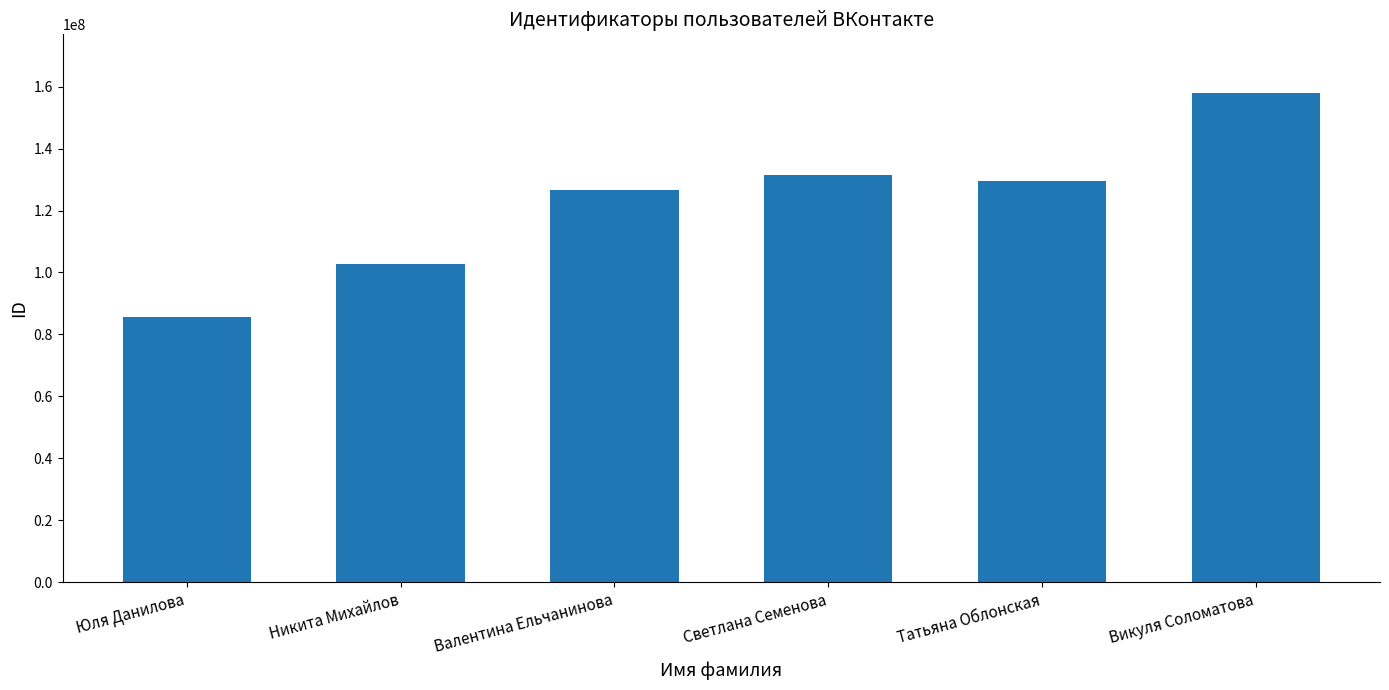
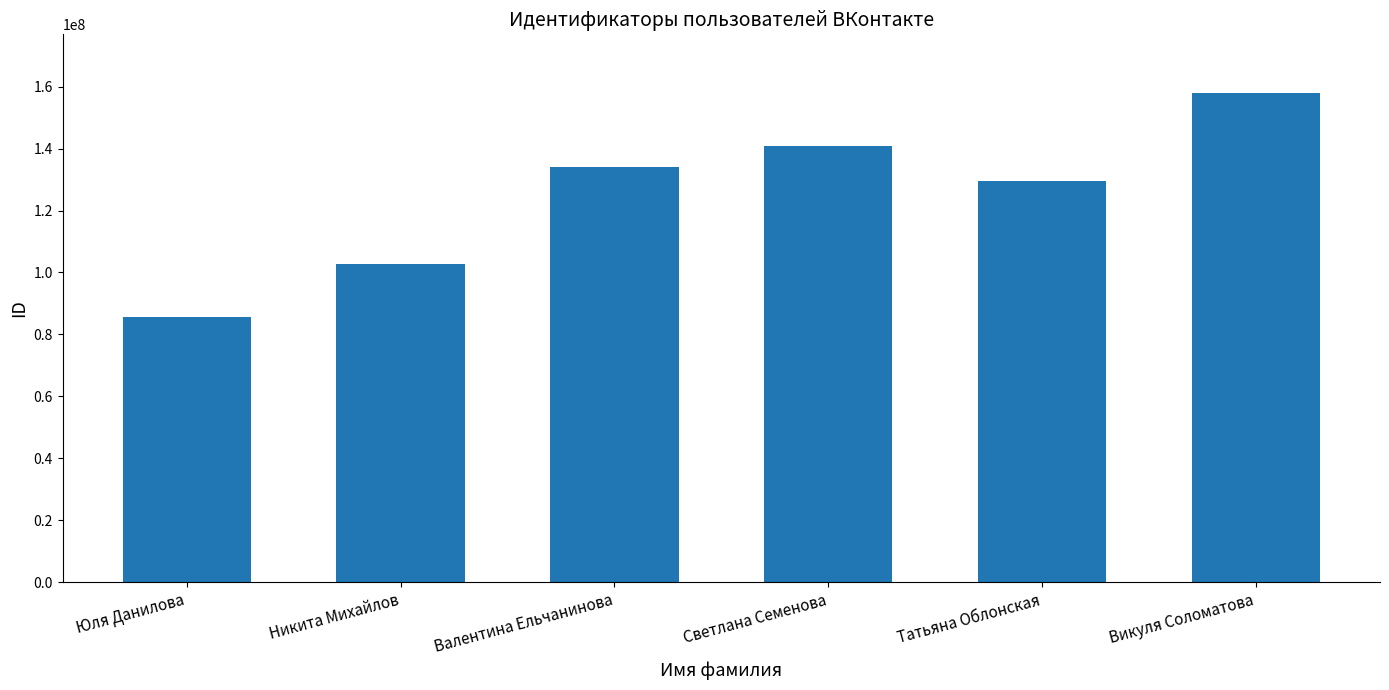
Валентина Ельчанинова: 127000000 -> 134000000
Светлана Семенова: 132000000 -> 141000000
